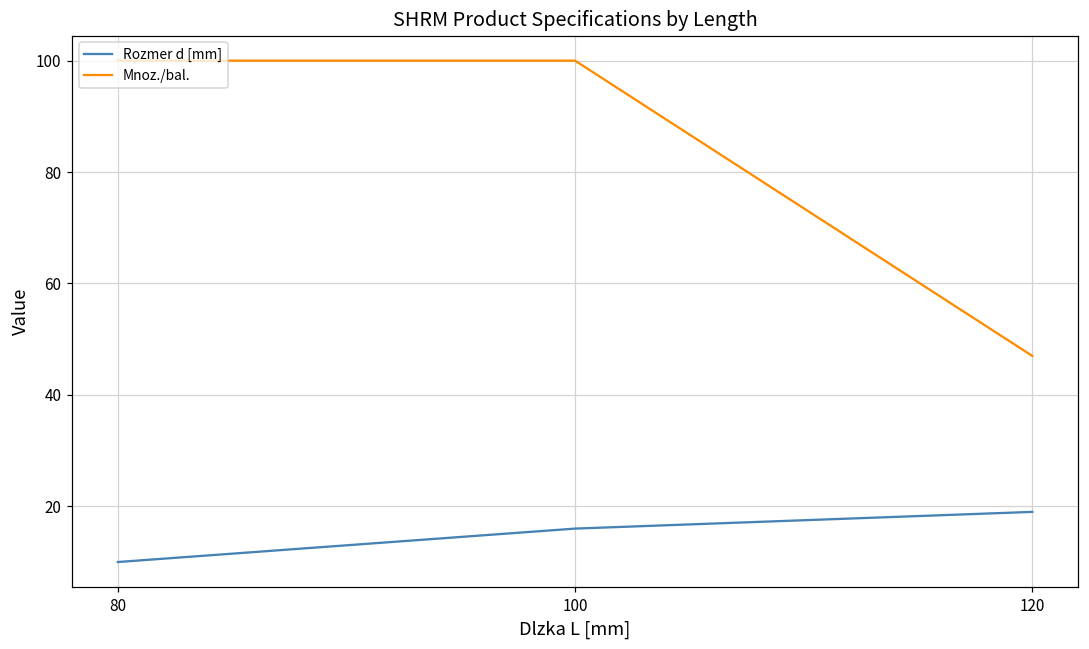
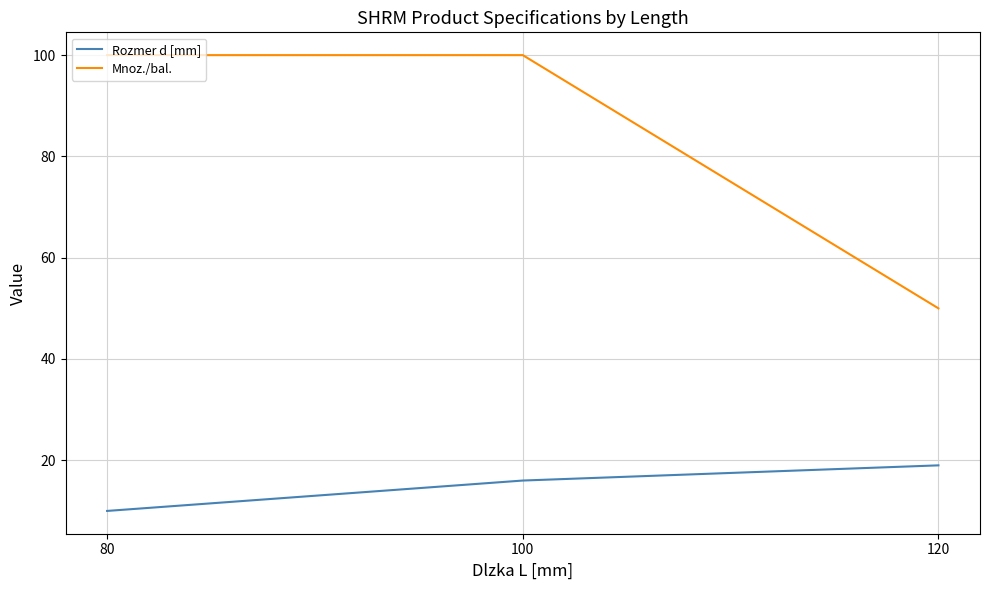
Mnoz./bal., 120: 47 -> 50
